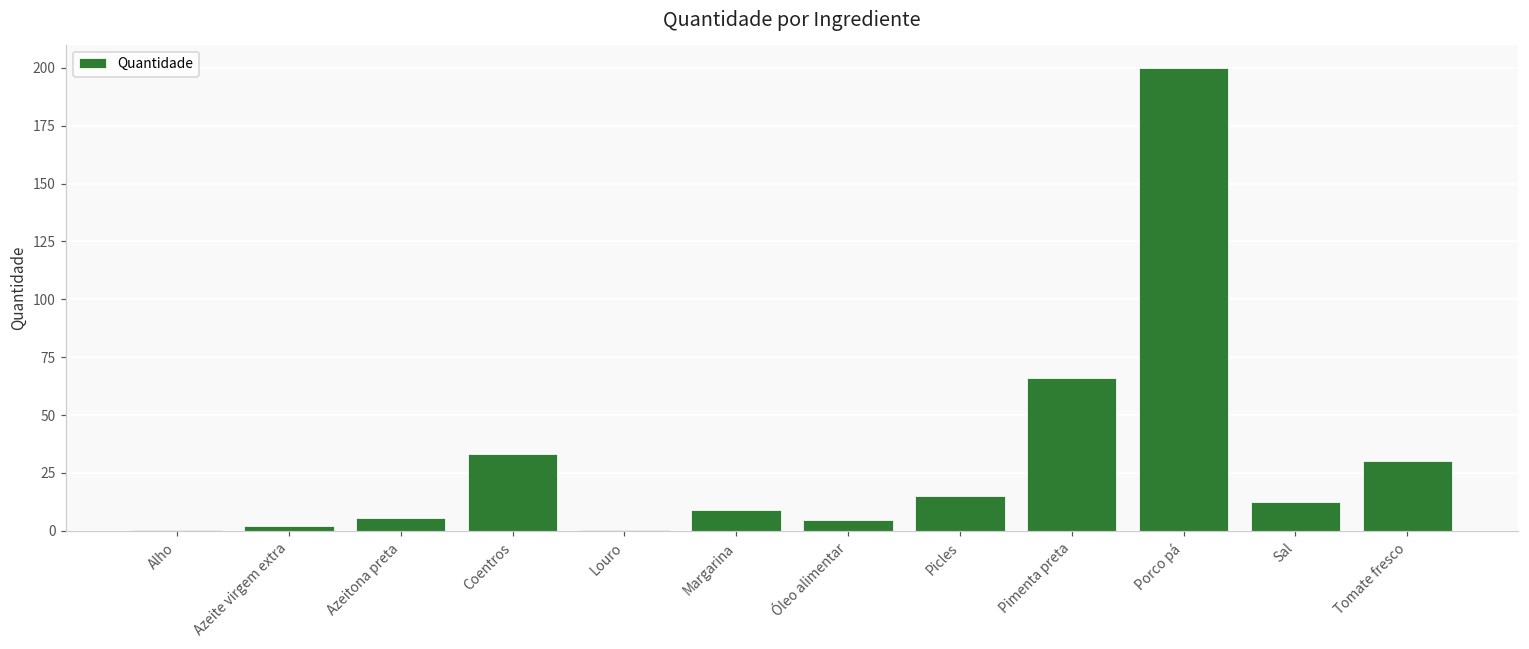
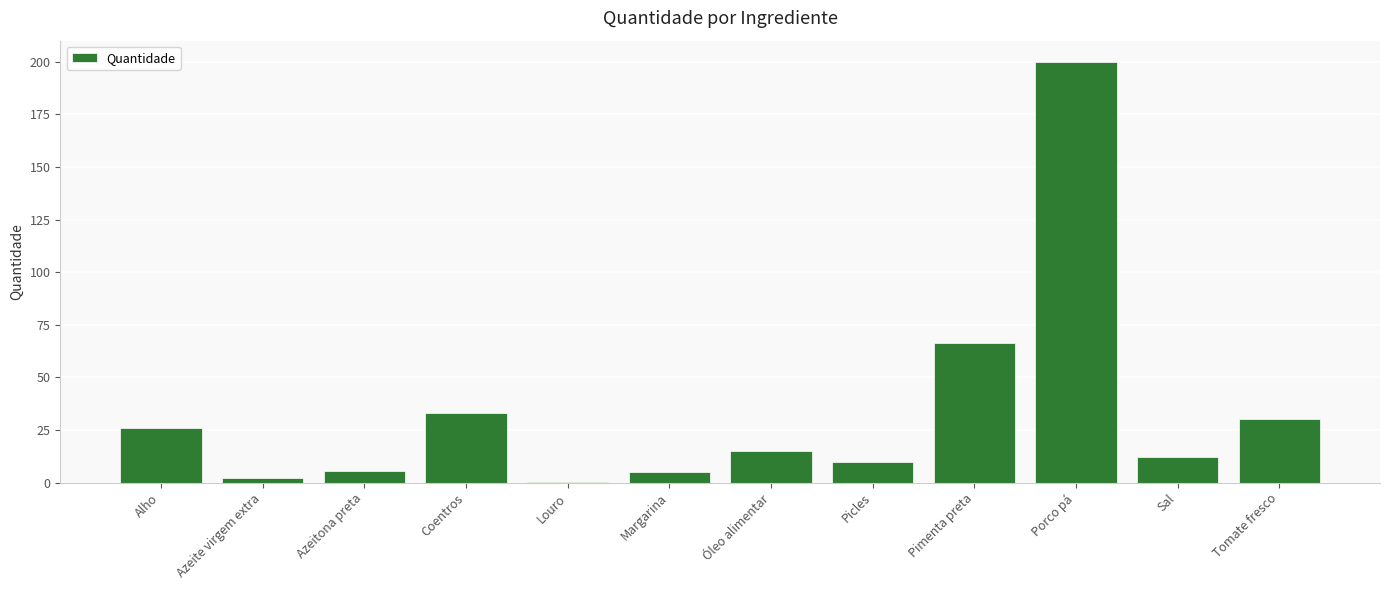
Alho: 1 -> 26
Margarina: 9 -> 5
Óleo alimentar: 5 -> 15
Picles: 15 -> 10
